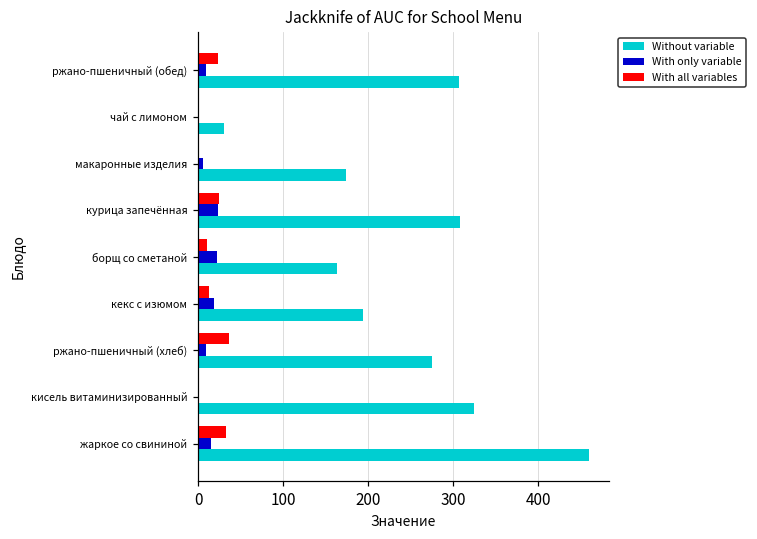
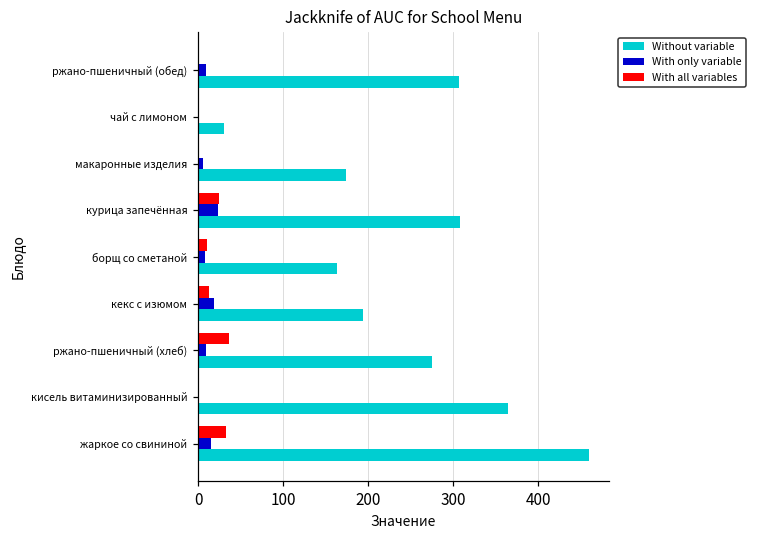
With all variables, ржано-пшеничный (обед): 20 -> 0
With only variable, борщ со сметаной: 20 -> 10
Without variable, кисель витаминизированный: 330 -> 360
